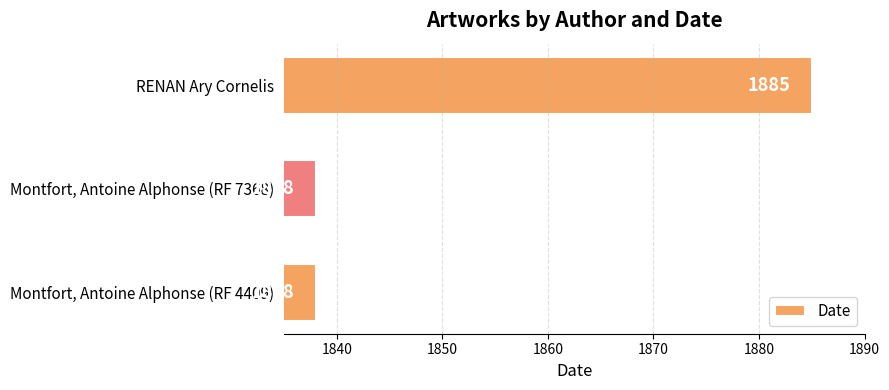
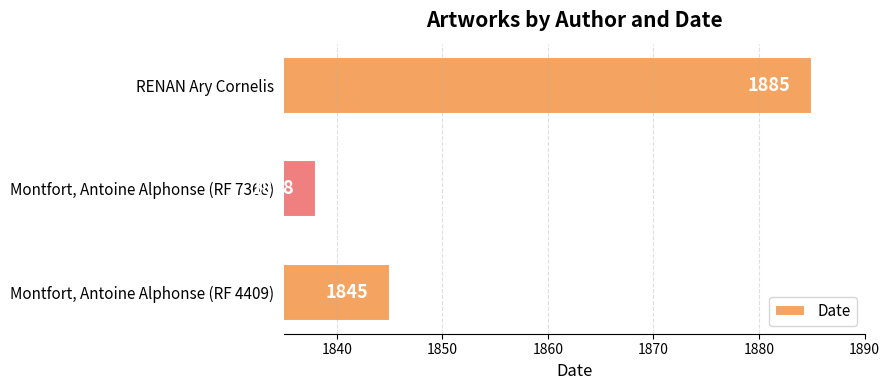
Montfort, Antoine Alphonse (RF 4409): 1838 -> 1845
